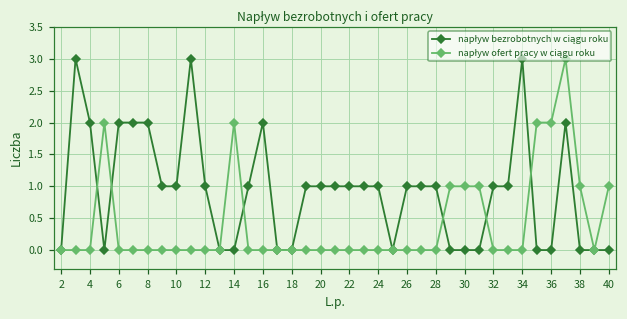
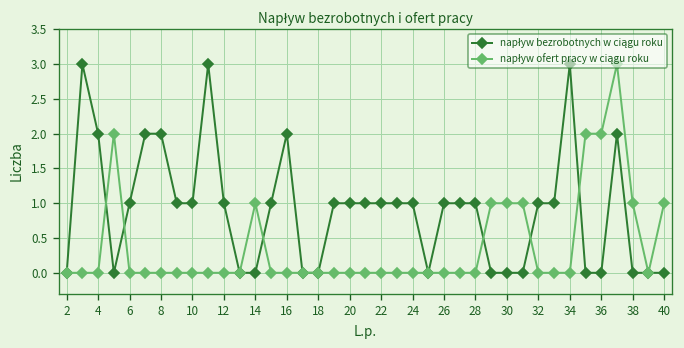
napływ bezrobotnych w ciągu roku, 6: 2 -> 1
napływ ofert pracy w ciągu roku, 14: 2 -> 1
